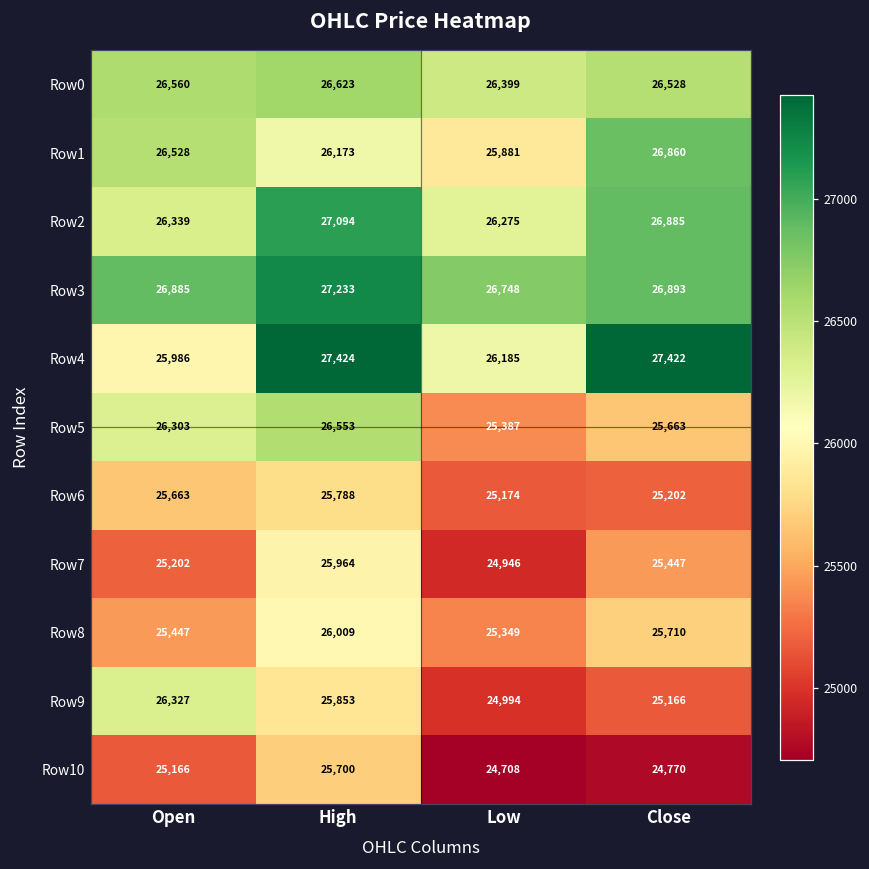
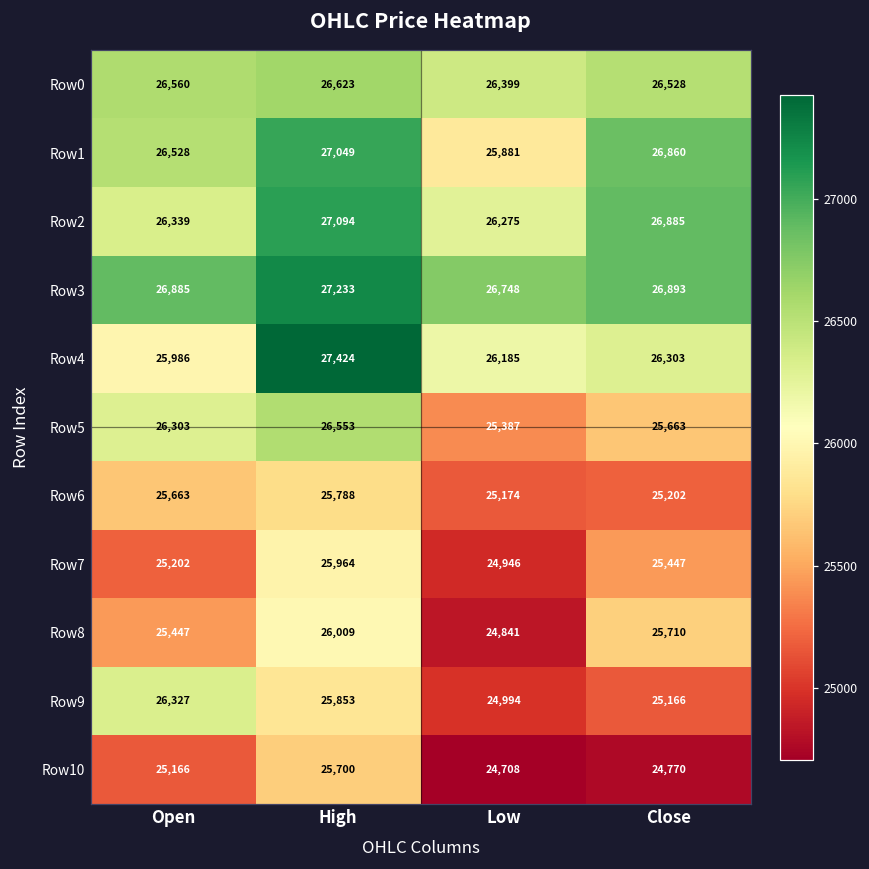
Row1, High: 26,173 -> 27,049
Row4, Close: 27,422 -> 26,303
Row8, Low: 25,349 -> 24,841
